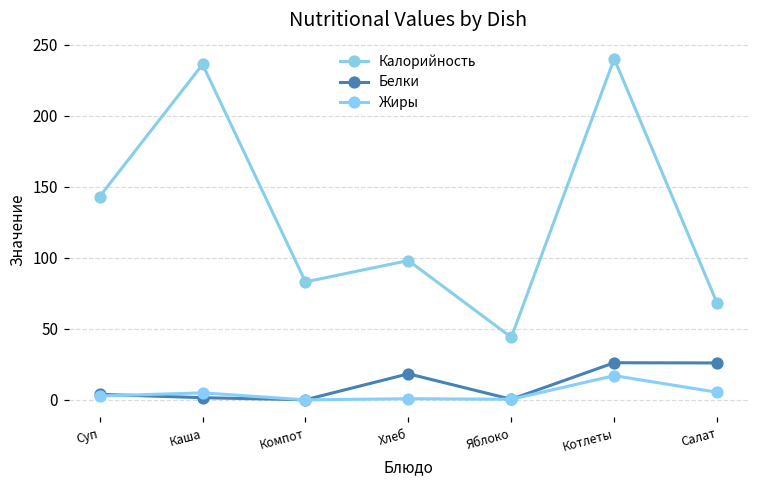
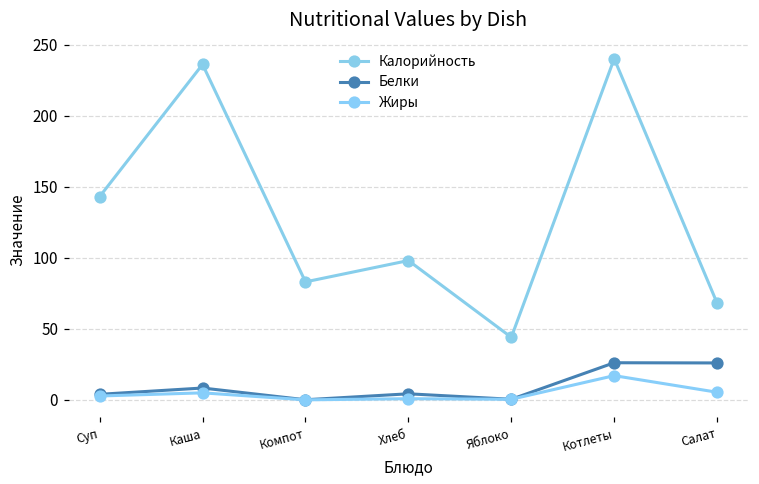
Белки, Каша: 2 -> 8
Белки, Хлеб: 18 -> 4
